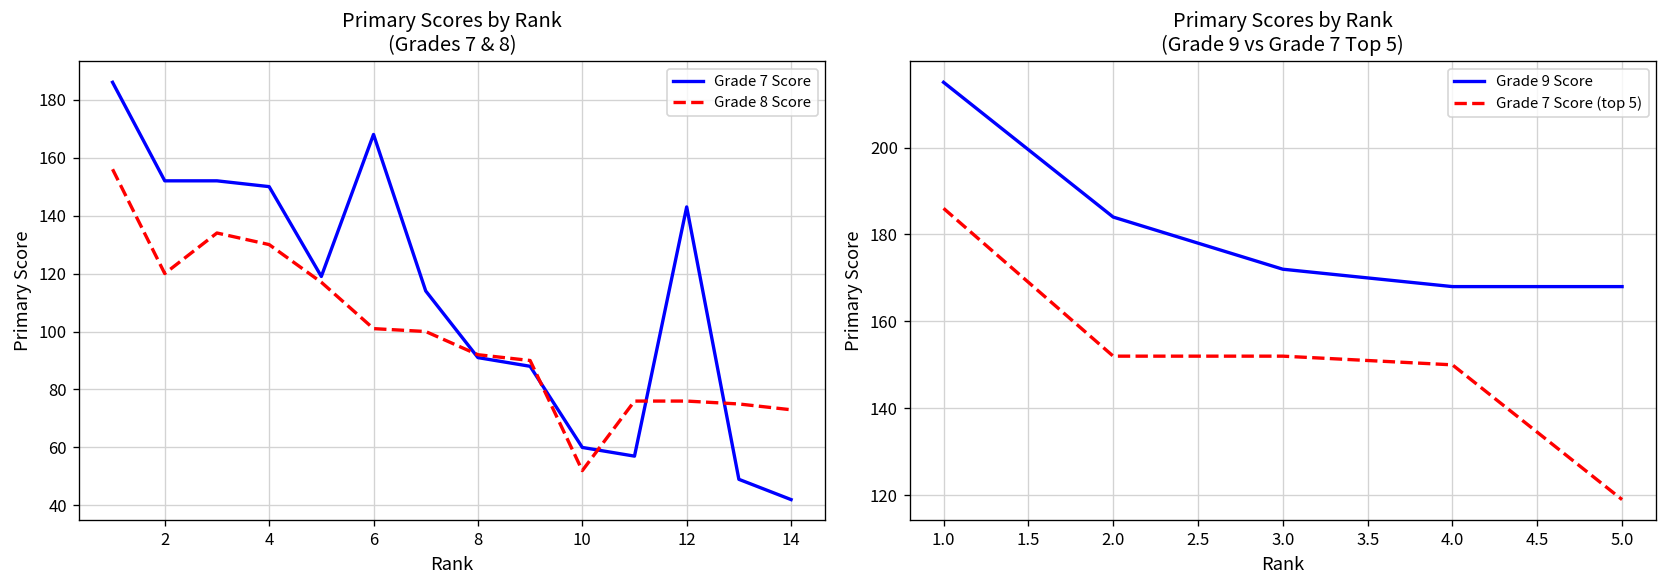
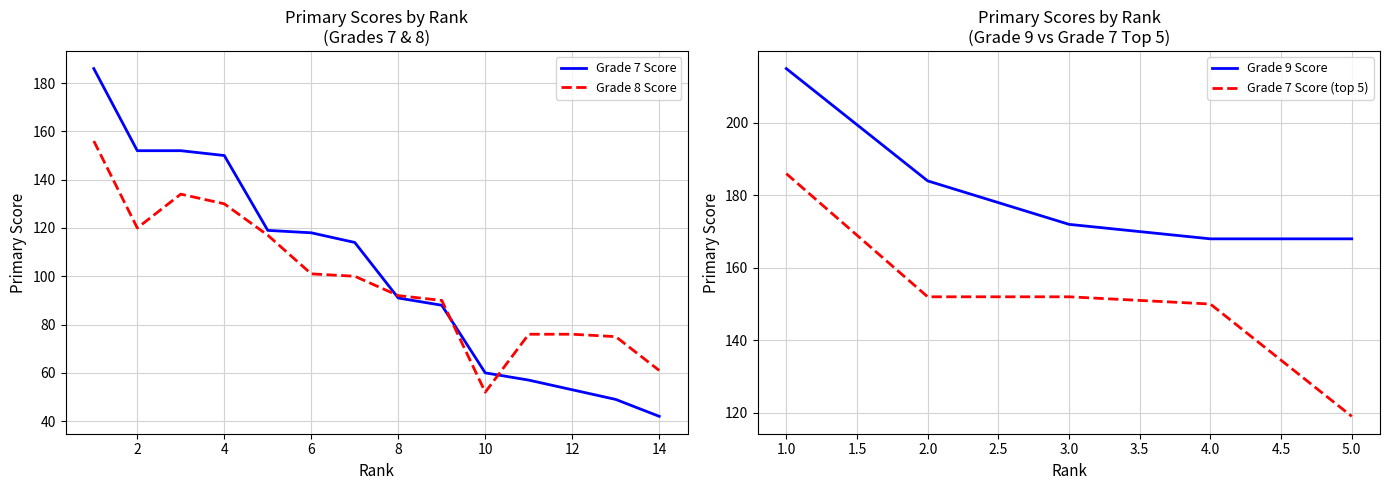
Primary Scores by Rank (Grades 7 & 8), Grade 7 Score, 6: 168 -> 118
Primary Scores by Rank (Grades 7 & 8), Grade 7 Score, 12: 143 -> 53
Primary Scores by Rank (Grades 7 & 8), Grade 8 Score, 14: 73 -> 61
